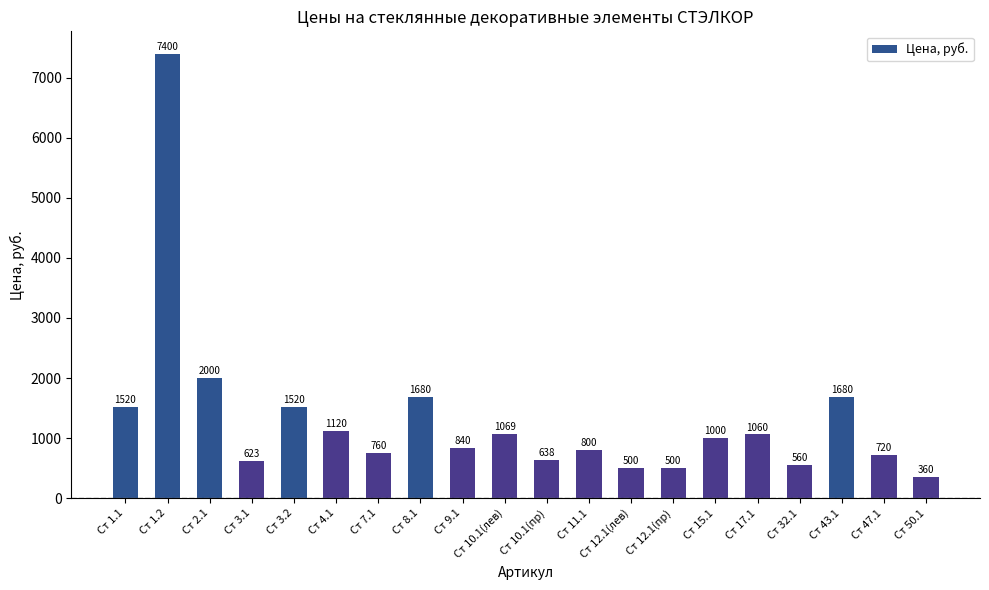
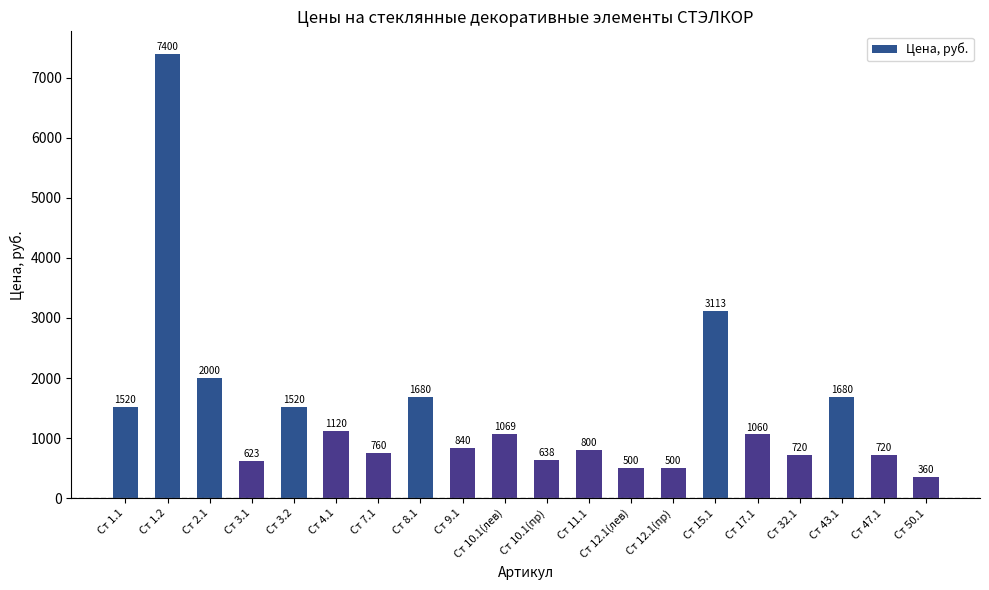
Ст 15.1: 1000 -> 3113
Ст 32.1: 560 -> 720
